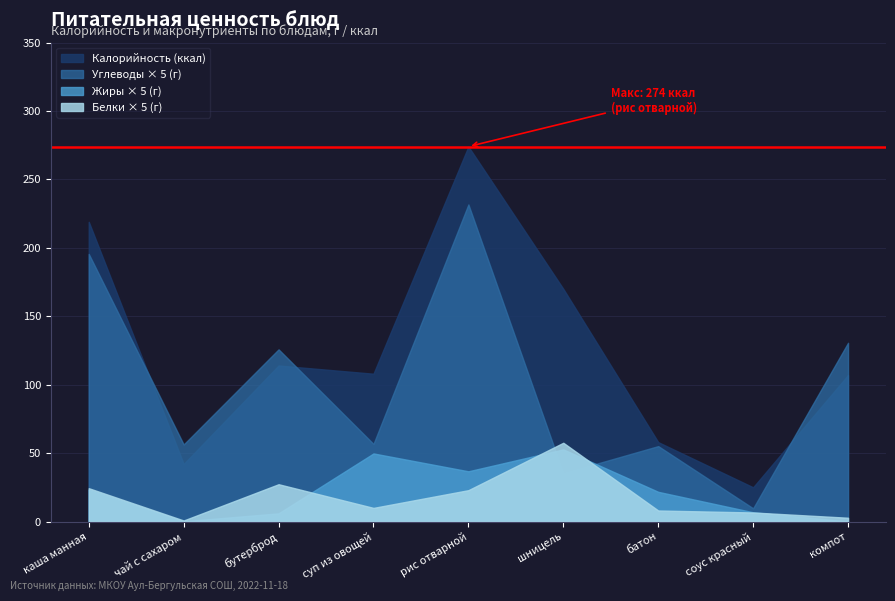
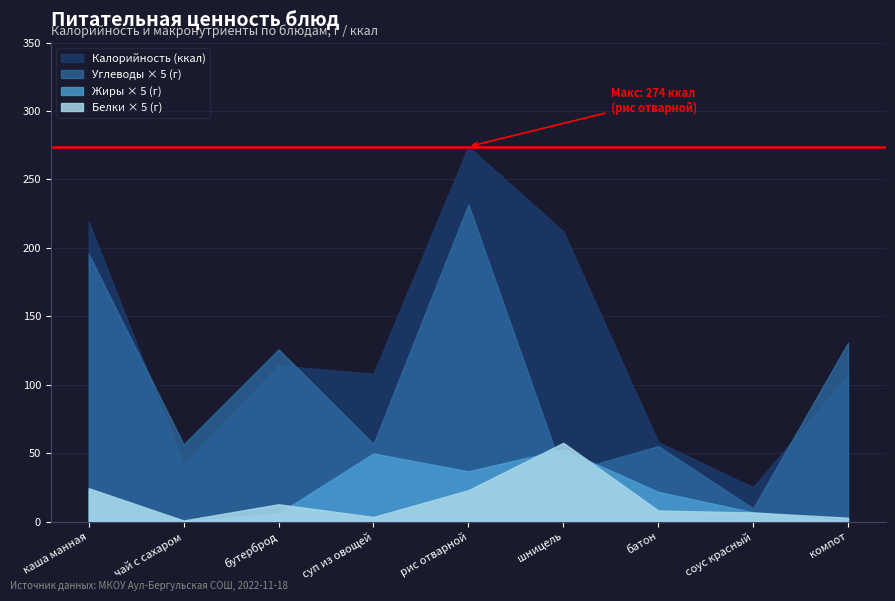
Белки × 5 (г), бутерброд: 27 -> 13
Белки × 5 (г), суп из овощей: 10 -> 3
Калорийность (ккал), шницель: 170 -> 212
